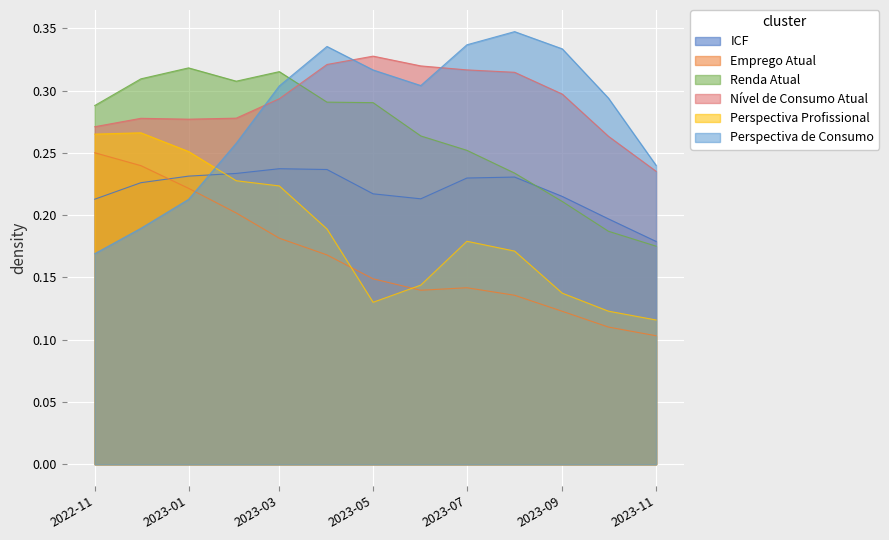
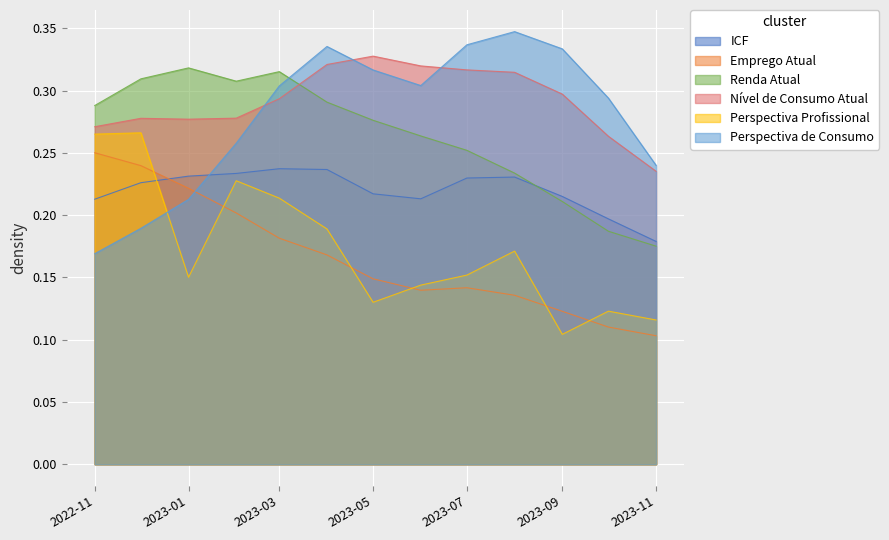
Perspectiva Profissional, 2023-01: 0.251 -> 0.150
Perspectiva Profissional, 2023-03: 0.223 -> 0.214
Renda Atual, 2023-05: 0.290 -> 0.276
Perspectiva Profissional, 2023-07: 0.179 -> 0.152
Perspectiva Profissional, 2023-09: 0.137 -> 0.104
